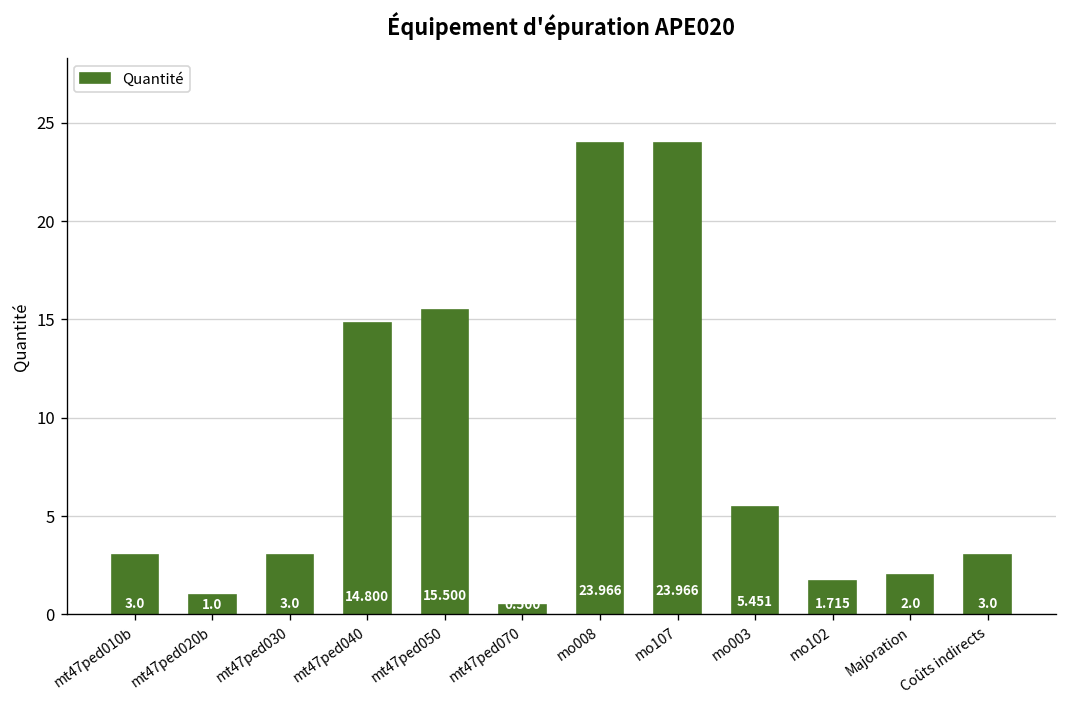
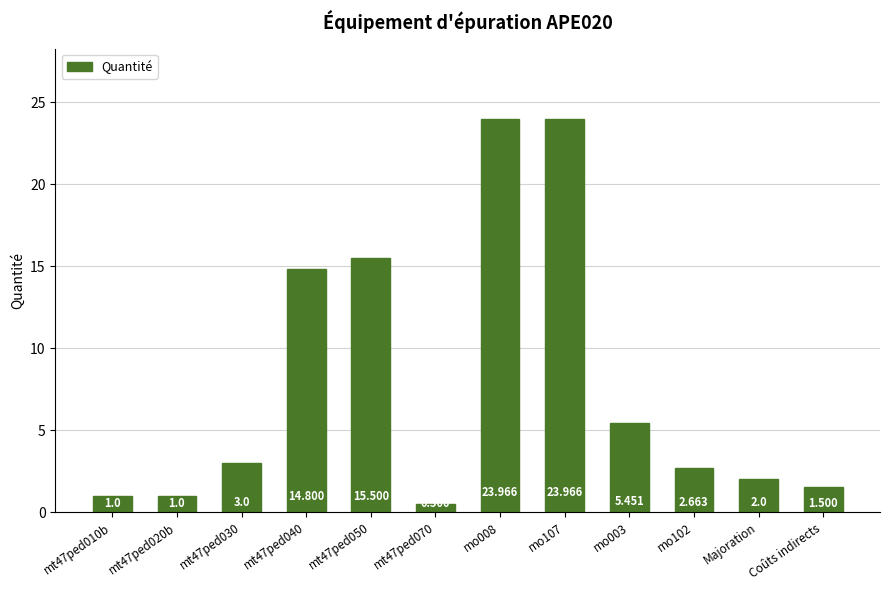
mt47ped010b: 3.0 -> 1.0
mo102: 1.715 -> 2.663
Coûts indirects: 3.0 -> 1.500
